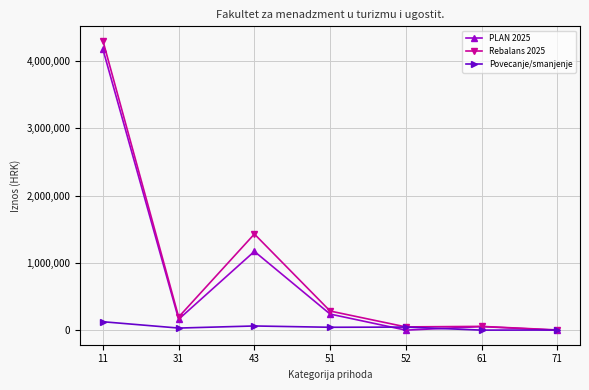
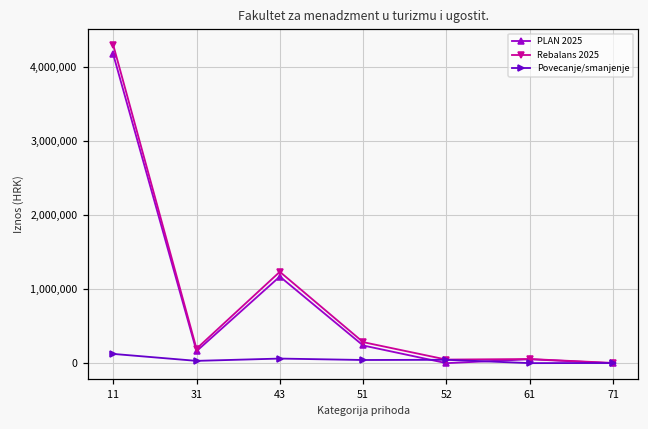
Rebalans 2025, 43: 1,400,000 -> 1,200,000
